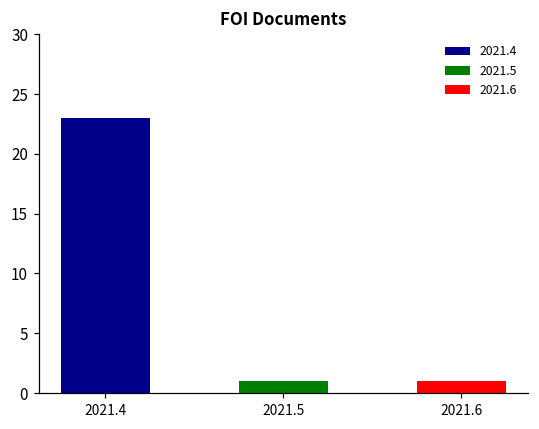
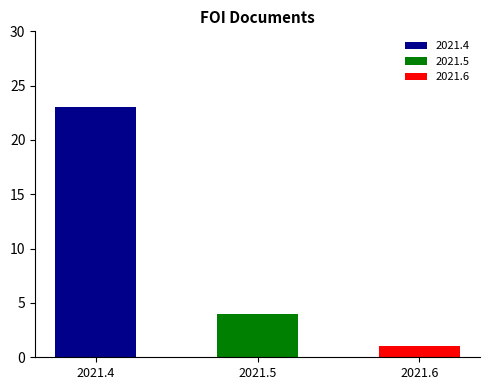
2021.5: 1 -> 4
